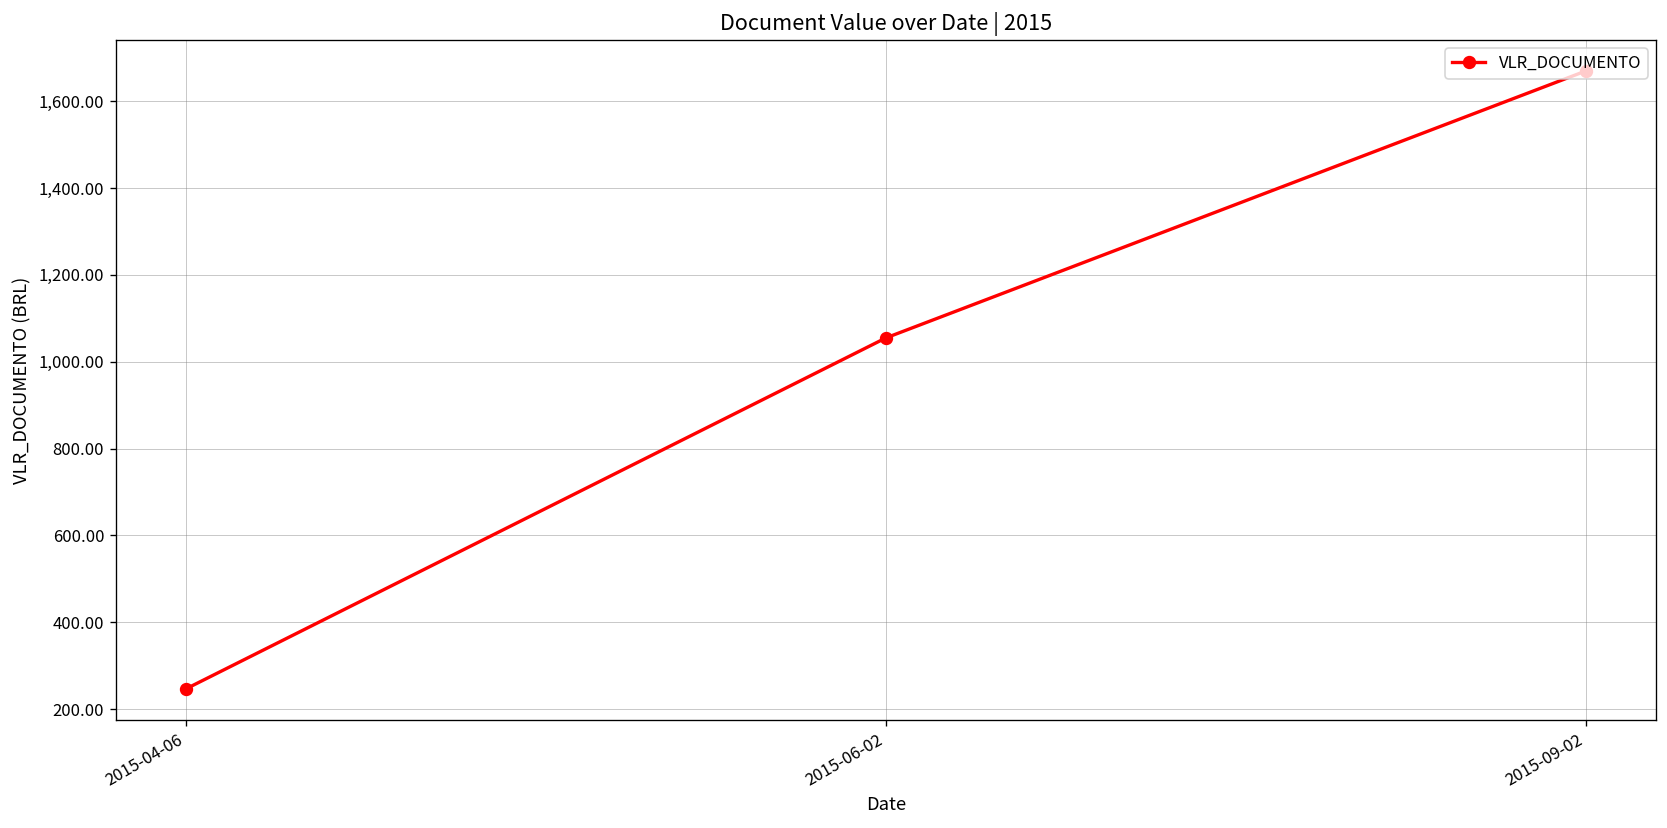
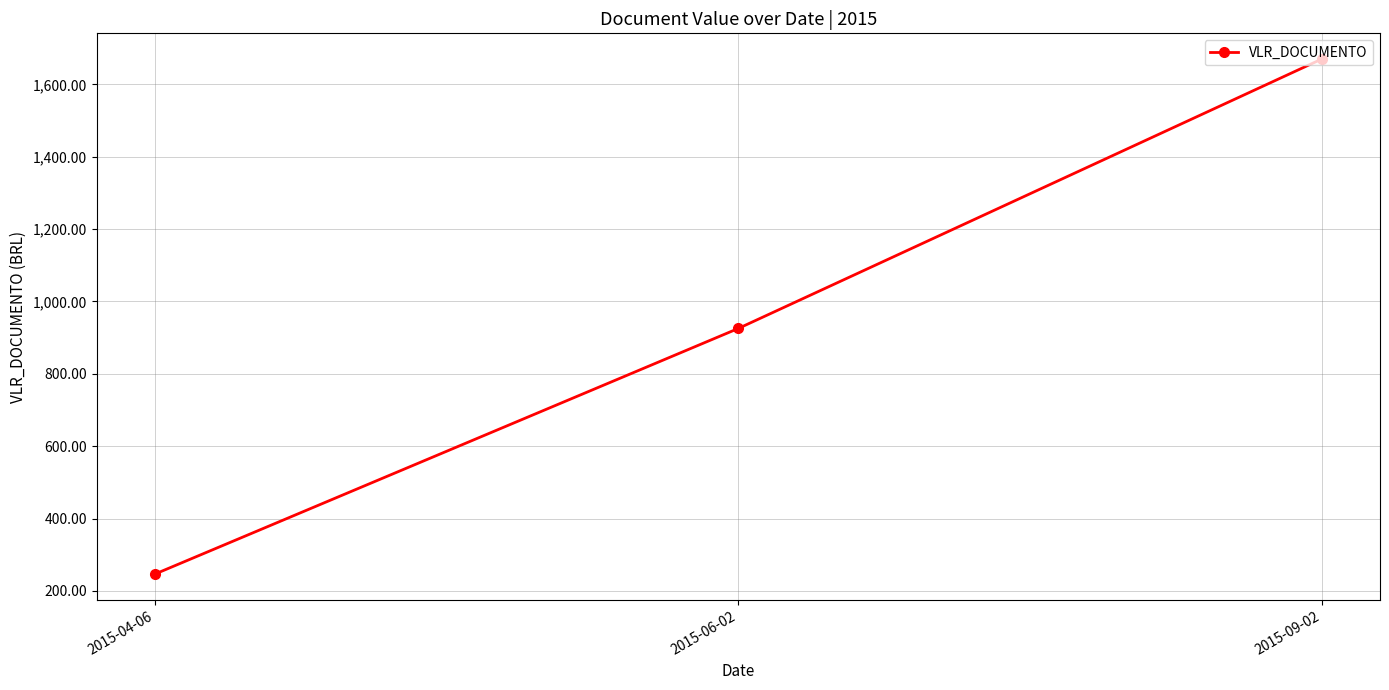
2015-06-02: 1,060 -> 930
